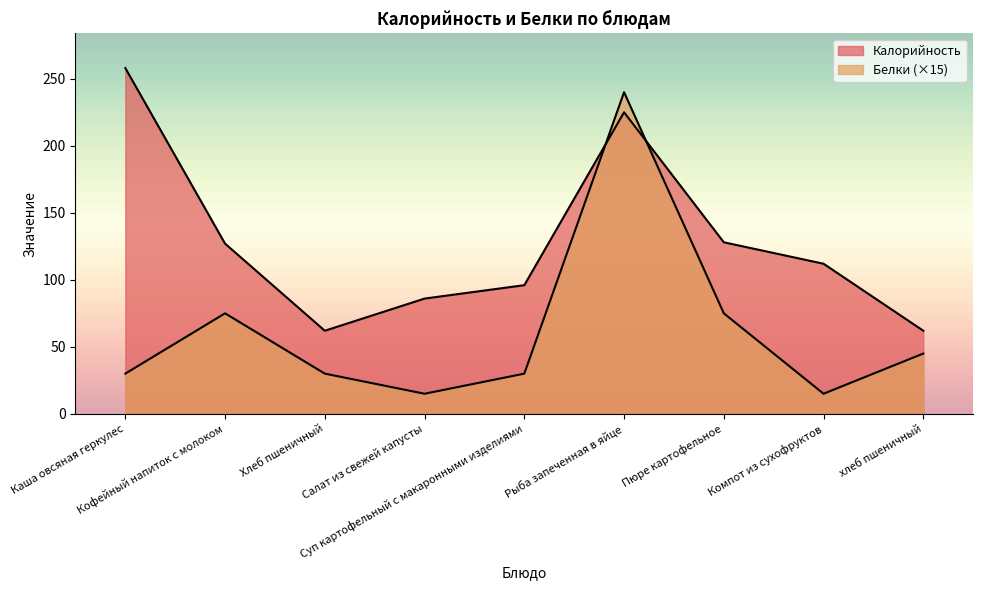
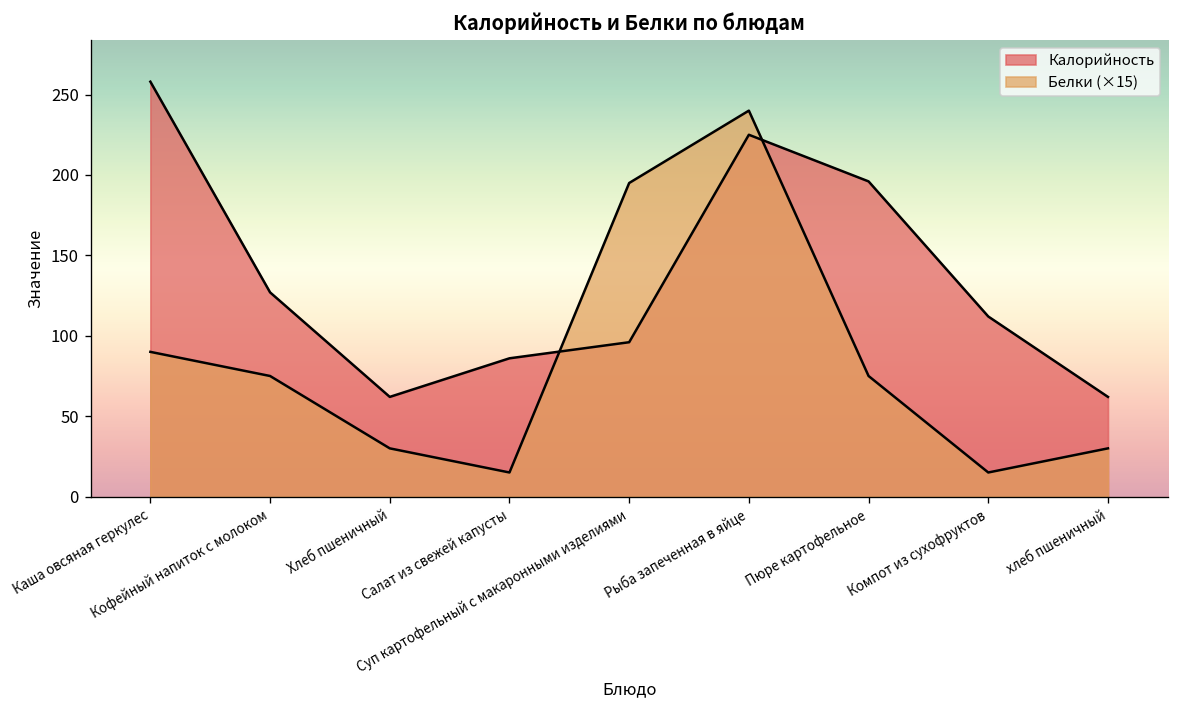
Белки (×15), Каша овсяная геркулес: 30 -> 90
Белки (×15), Суп картофельный с макаронными изделиями: 30 -> 195
Калорийность, Пюре картофельное: 128 -> 196
Белки (×15), хлеб пшеничный: 45 -> 30
